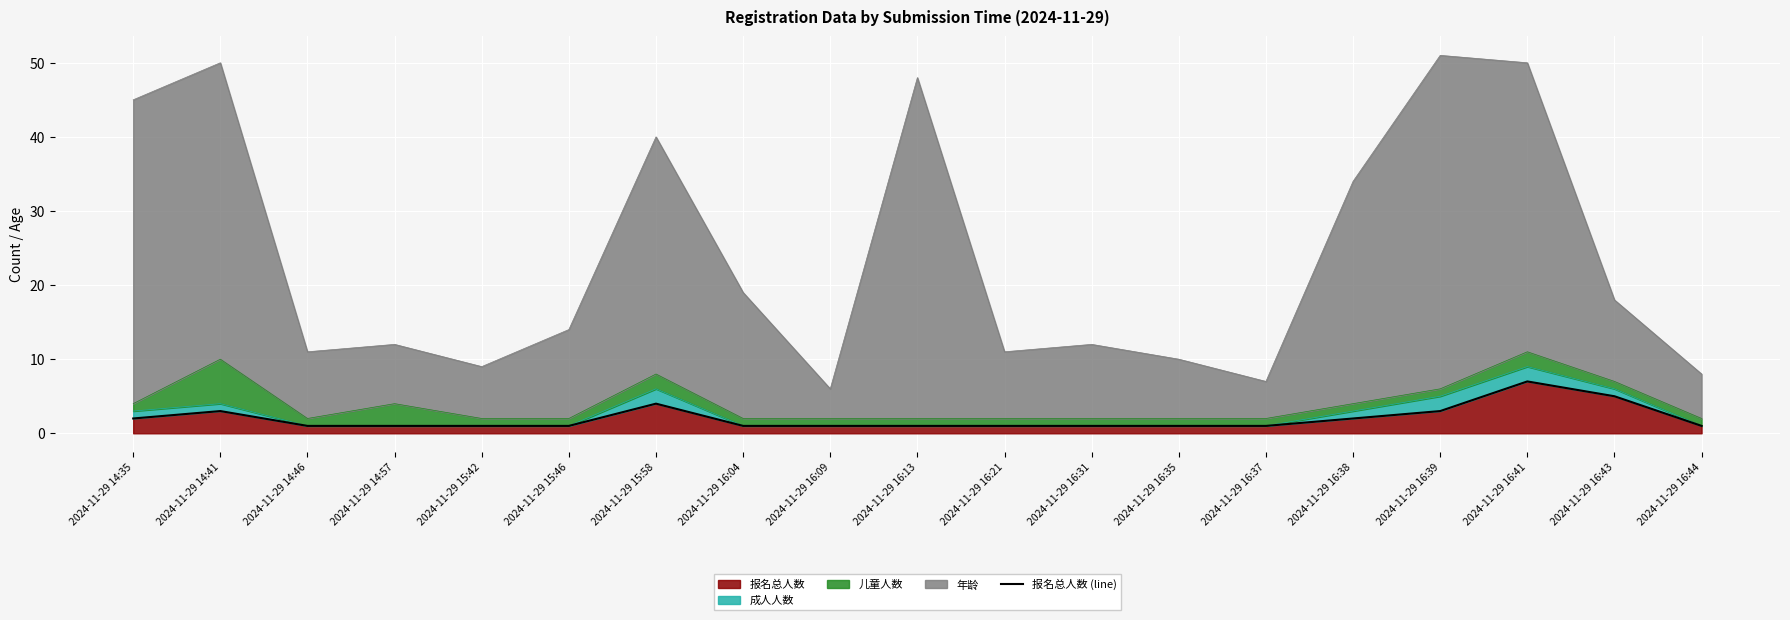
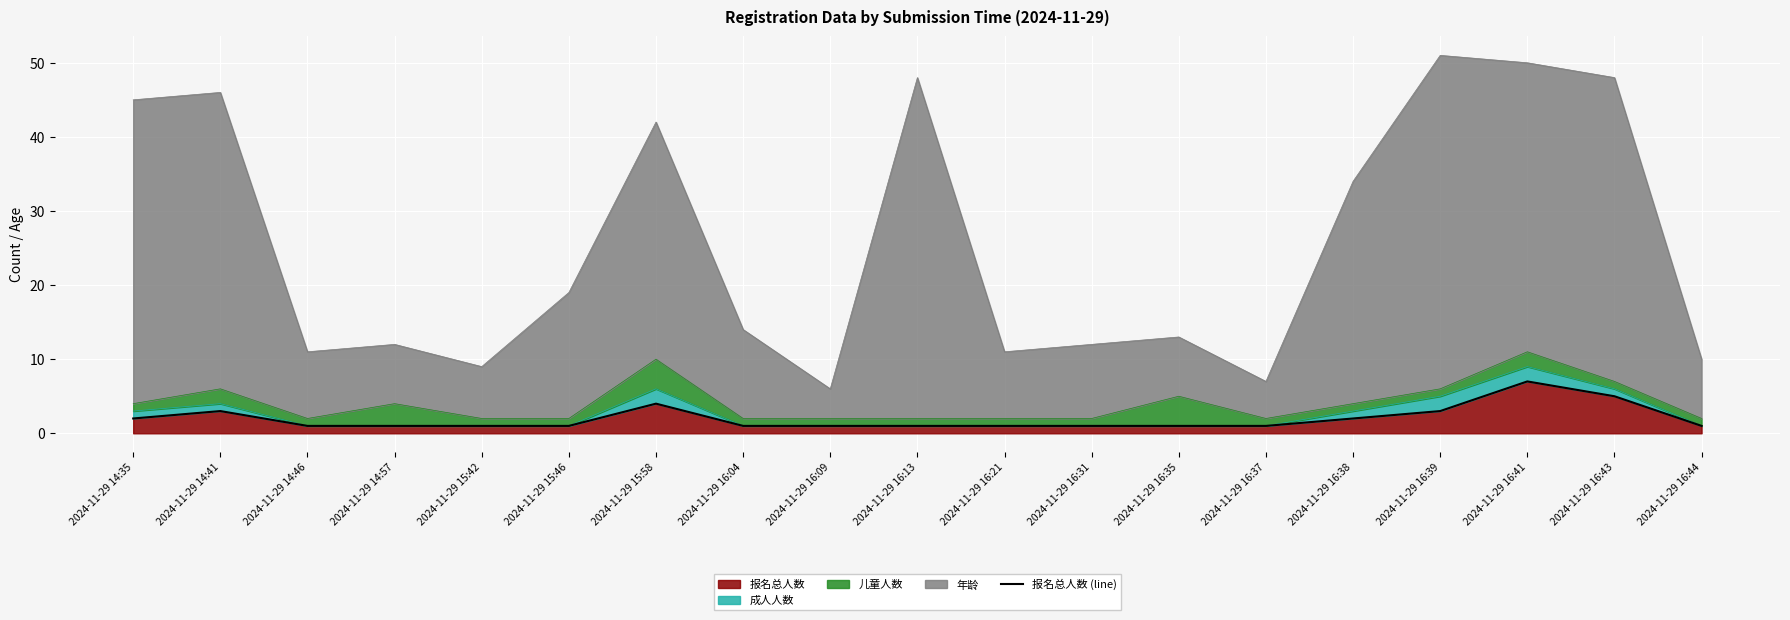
儿童人数, 2024-11-29 14:41: 6 -> 2
年龄, 2024-11-29 15:46: 12 -> 17
儿童人数, 2024-11-29 15:58: 2 -> 4
年龄, 2024-11-29 16:04: 17 -> 12
儿童人数, 2024-11-29 16:35: 1 -> 4
年龄, 2024-11-29 16:43: 11 -> 41
年龄, 2024-11-29 16:44: 6 -> 8
